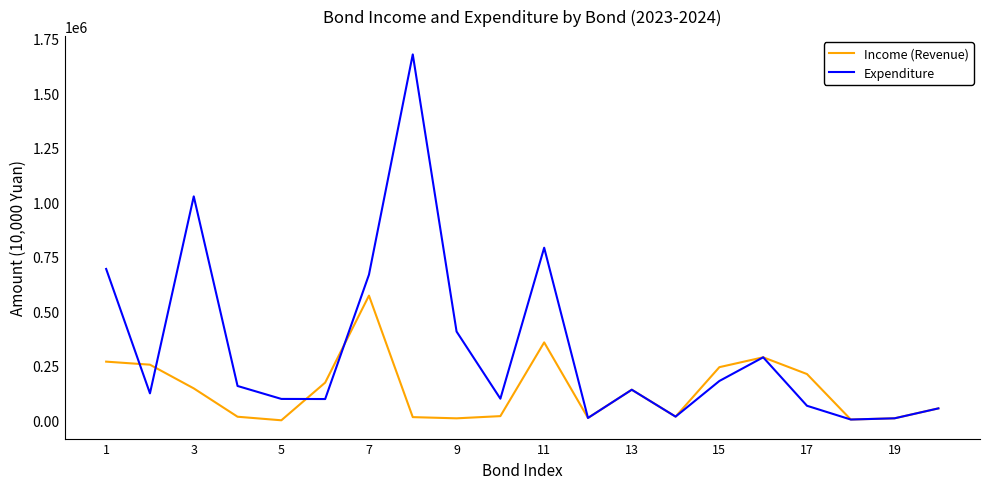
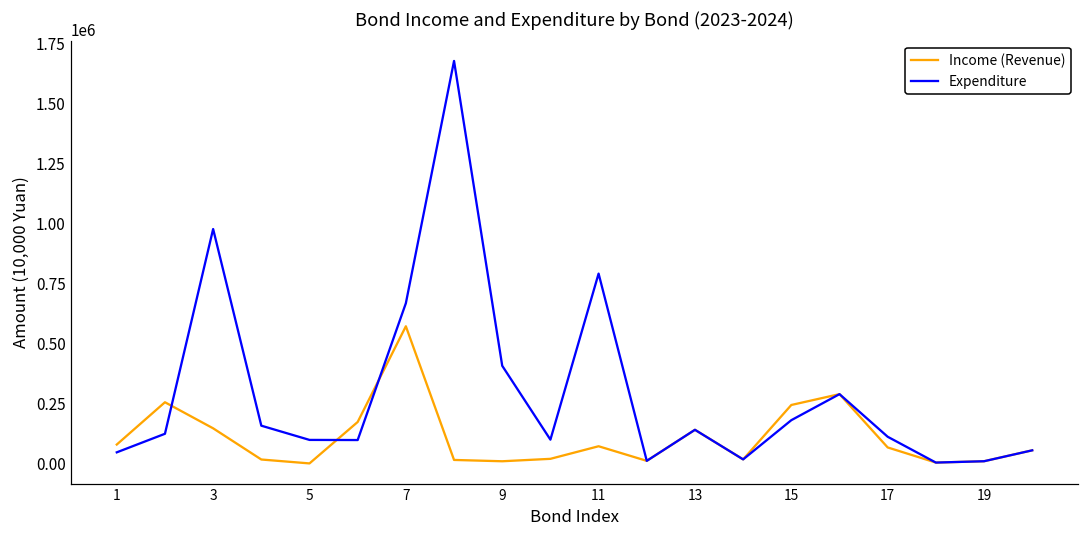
Income (Revenue), 1: 270000 -> 80000
Expenditure, 1: 700000 -> 50000
Expenditure, 3: 1030000 -> 980000
Income (Revenue), 11: 360000 -> 70000
Income (Revenue), 17: 210000 -> 70000
Expenditure, 17: 70000 -> 110000
